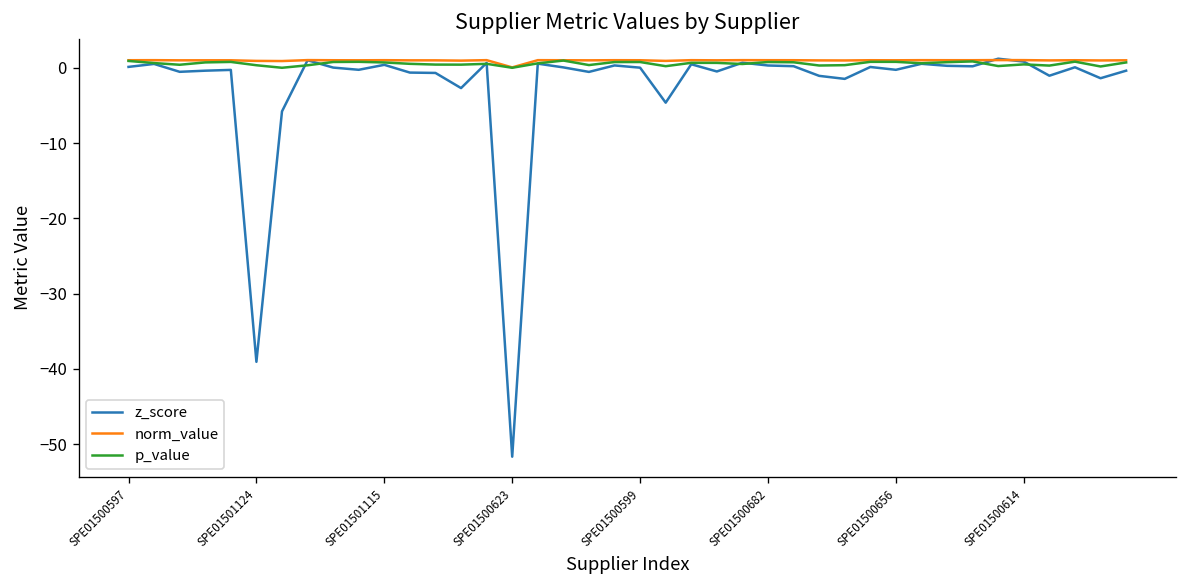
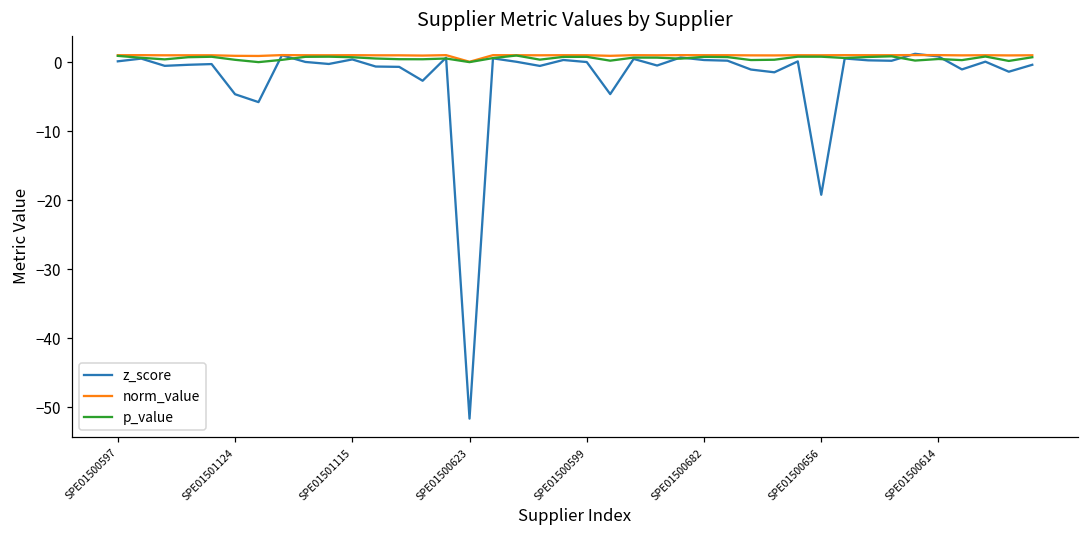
z_score, SPE01501124: -39 -> -5
z_score, SPE01500656: 0 -> -19
